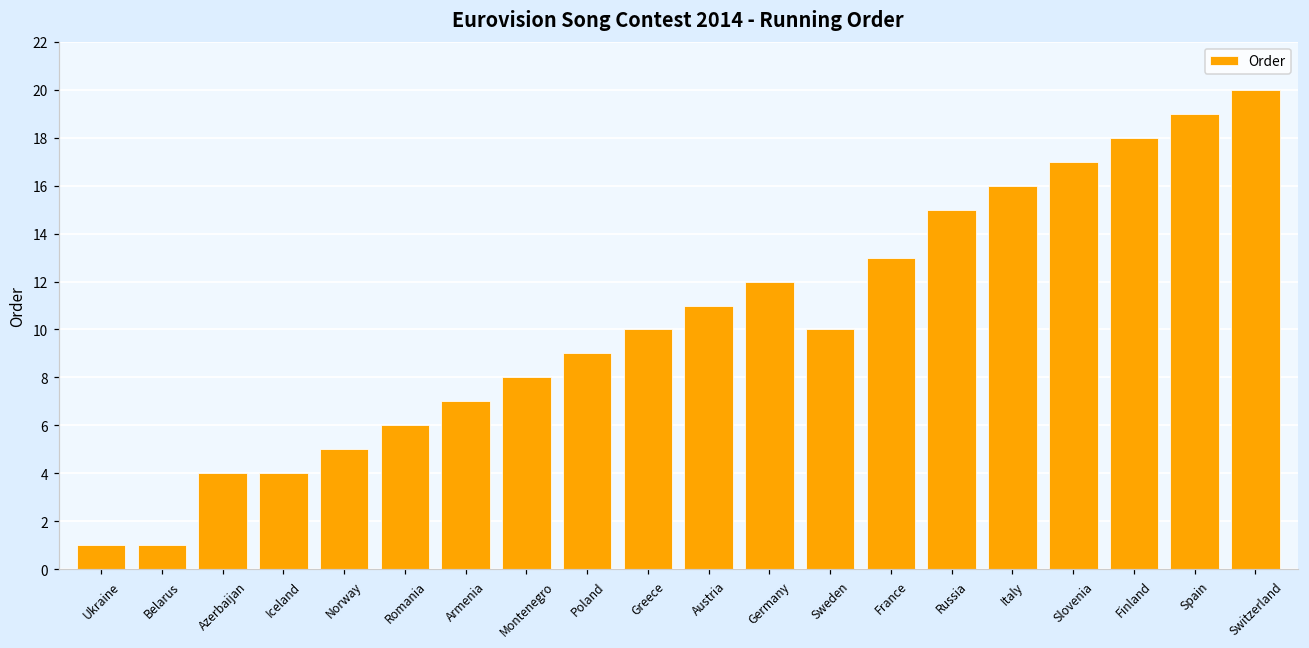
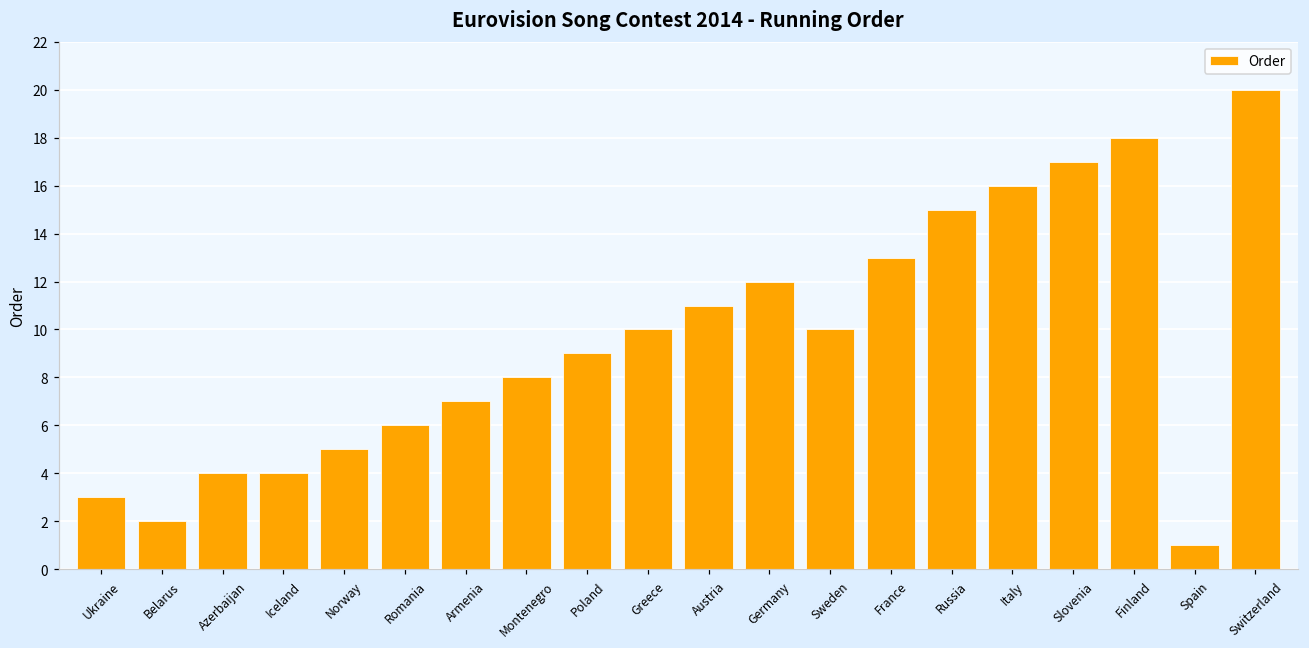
Ukraine: 1 -> 3
Belarus: 1 -> 2
Spain: 19 -> 1
